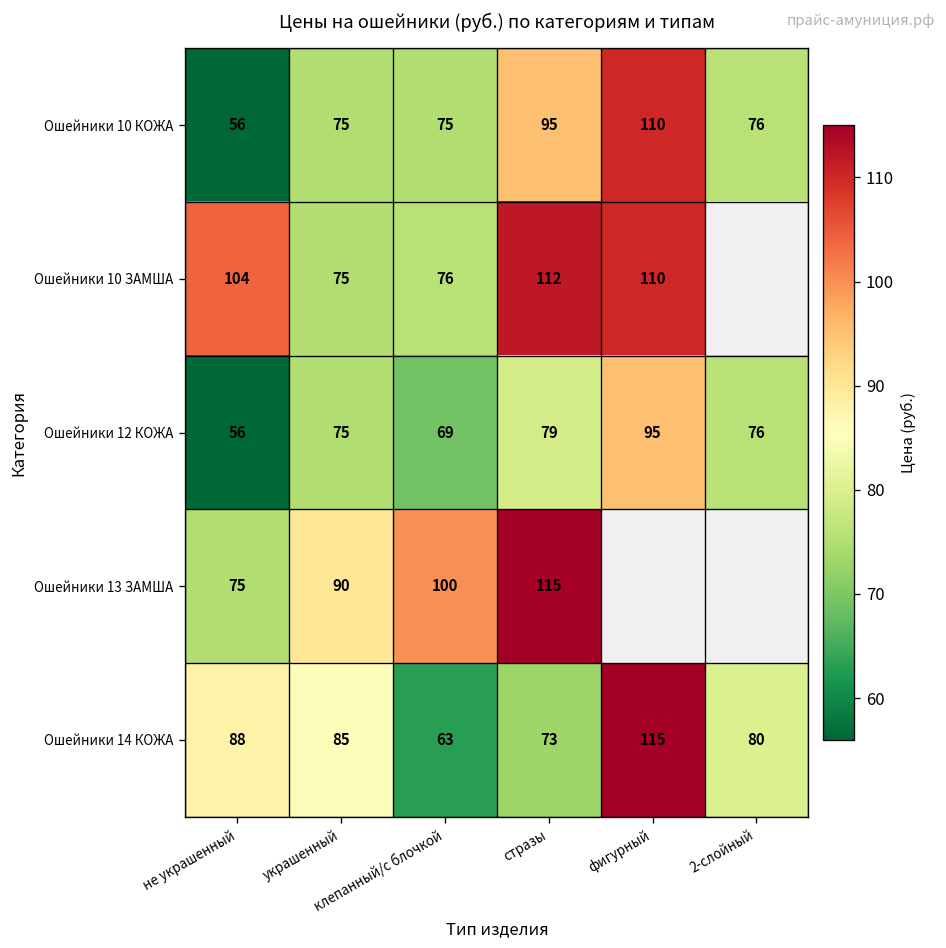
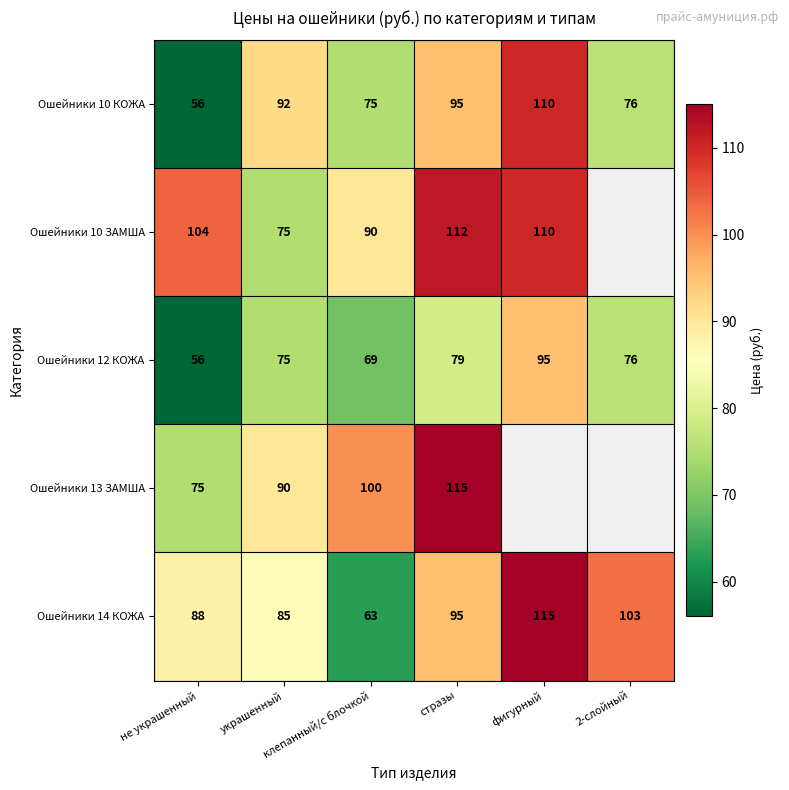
Ошейники 10 КОЖА, украшенный: 75 -> 92
Ошейники 10 ЗАМША, клепанный/с блочкой: 76 -> 90
Ошейники 14 КОЖА, стразы: 73 -> 95
Ошейники 14 КОЖА, 2-слойный: 80 -> 103
